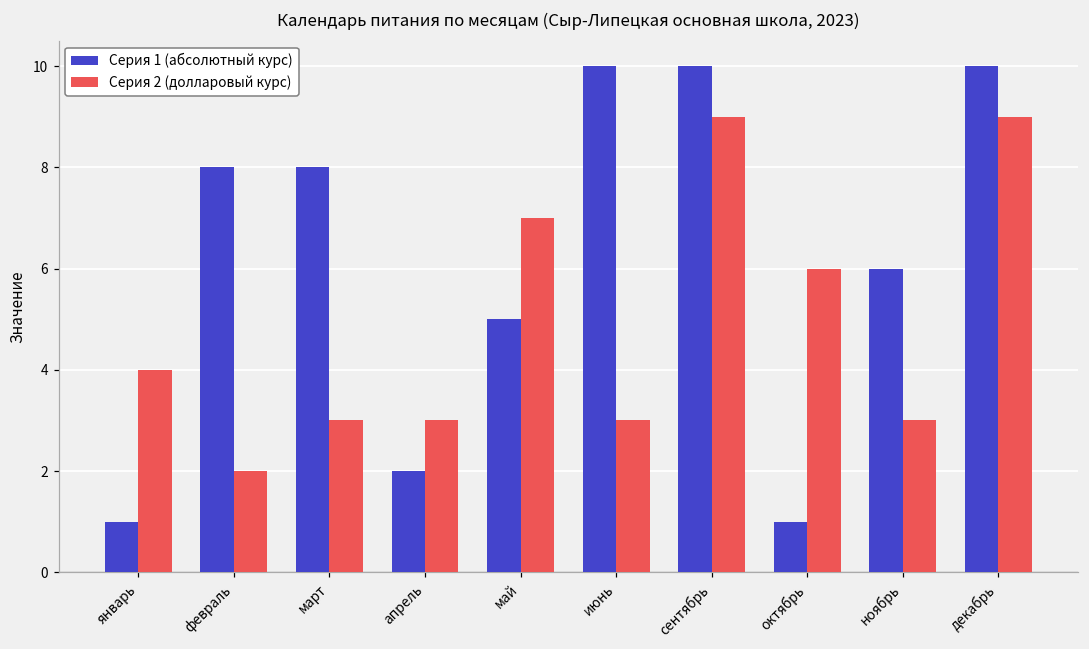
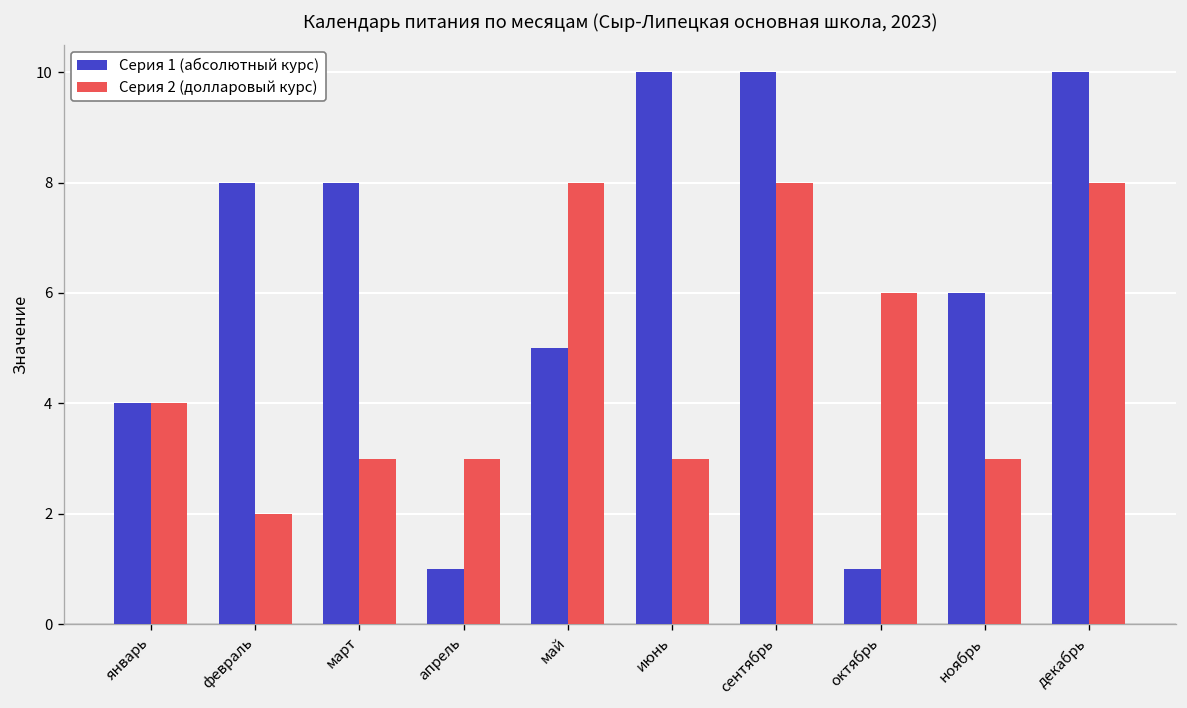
Серия 1 (абсолютный курс), январь: 1 -> 4
Серия 1 (абсолютный курс), апрель: 2 -> 1
Серия 2 (долларовый курс), май: 7 -> 8
Серия 2 (долларовый курс), сентябрь: 9 -> 8
Серия 2 (долларовый курс), декабрь: 9 -> 8
